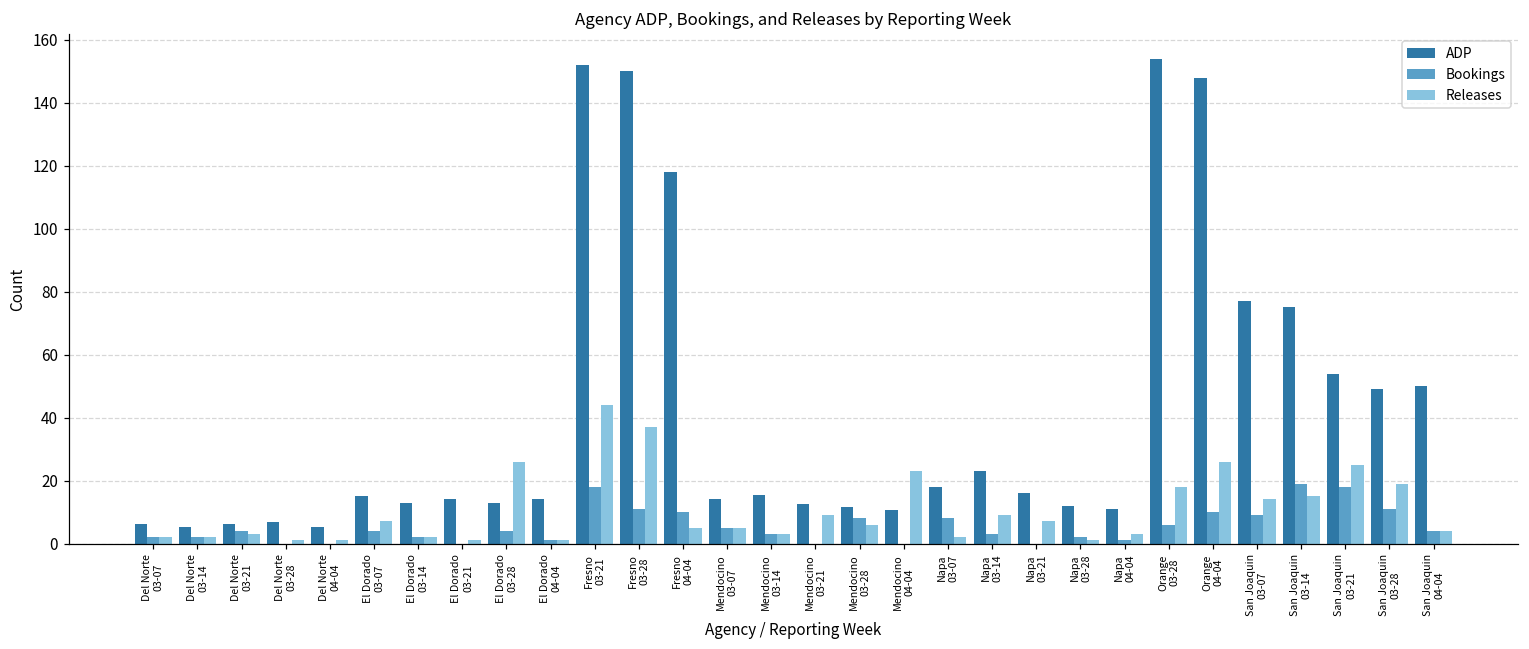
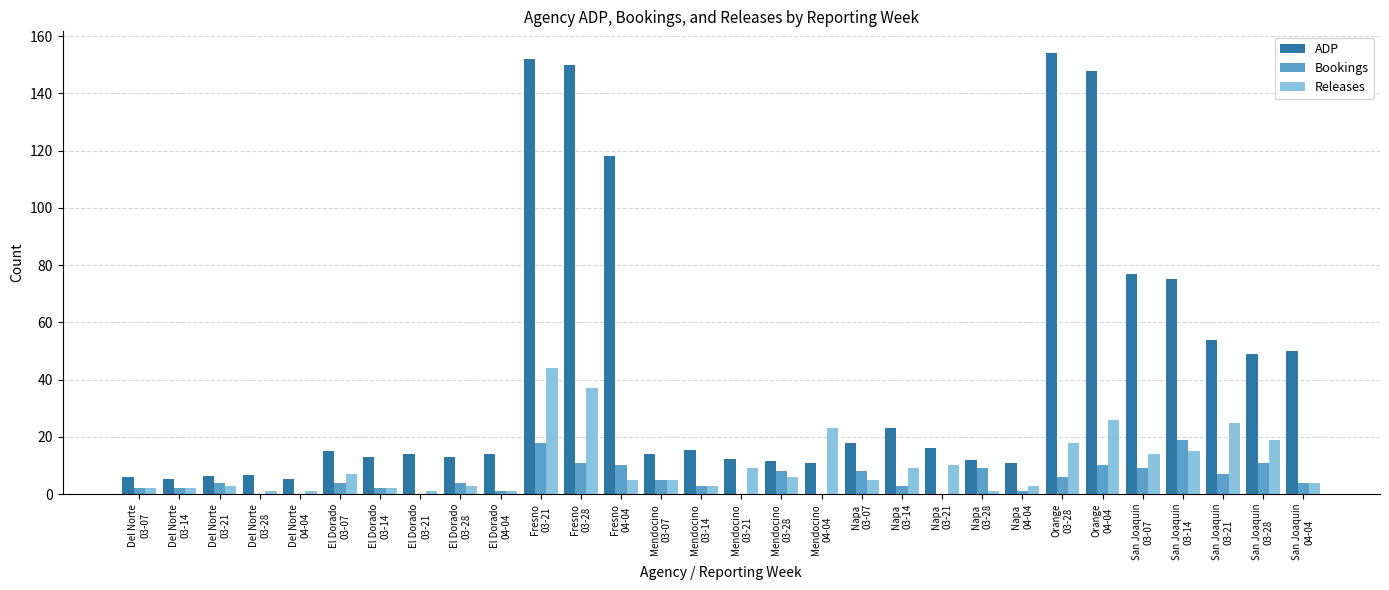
Releases, El Dorado 03-28: 26 -> 3
Releases, Napa 03-07: 2 -> 5
Releases, Napa 03-21: 7 -> 10
Bookings, Napa 03-28: 2 -> 9
Bookings, San Joaquin 03-21: 18 -> 7
